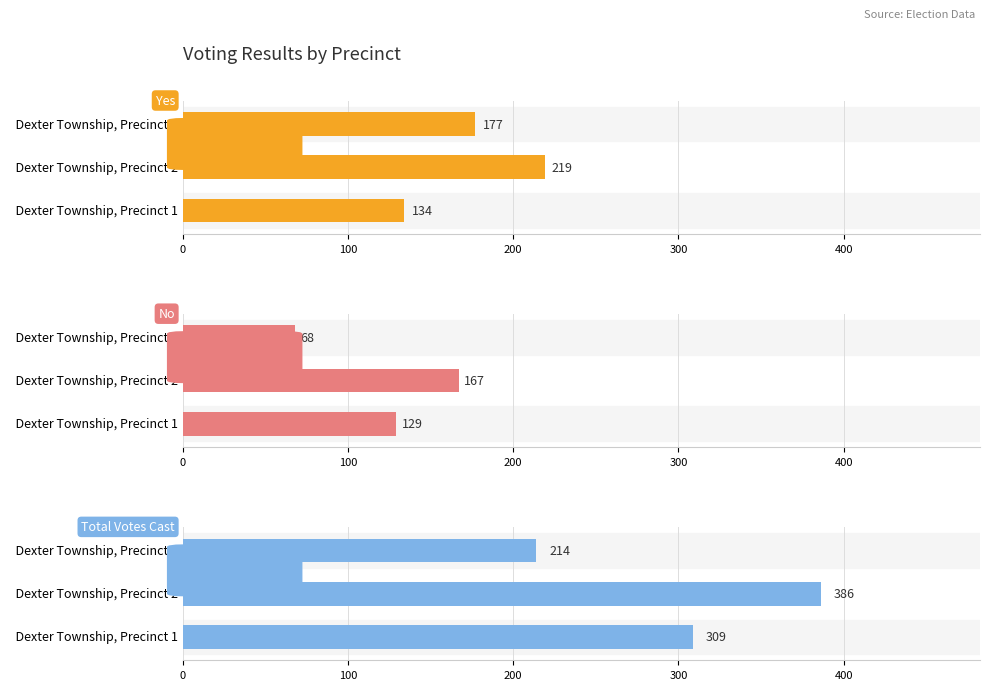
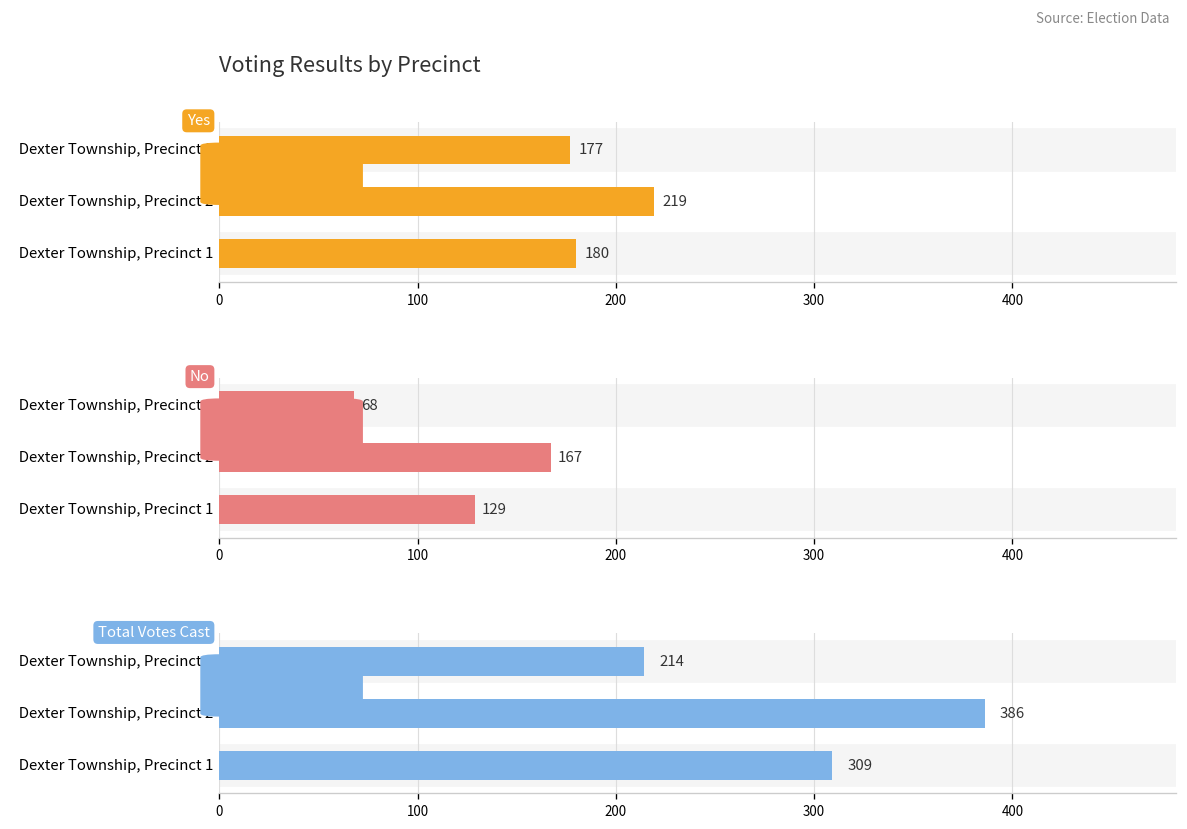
Voting Results by Precinct, Dexter Township, Precinct 1: 134 -> 180
